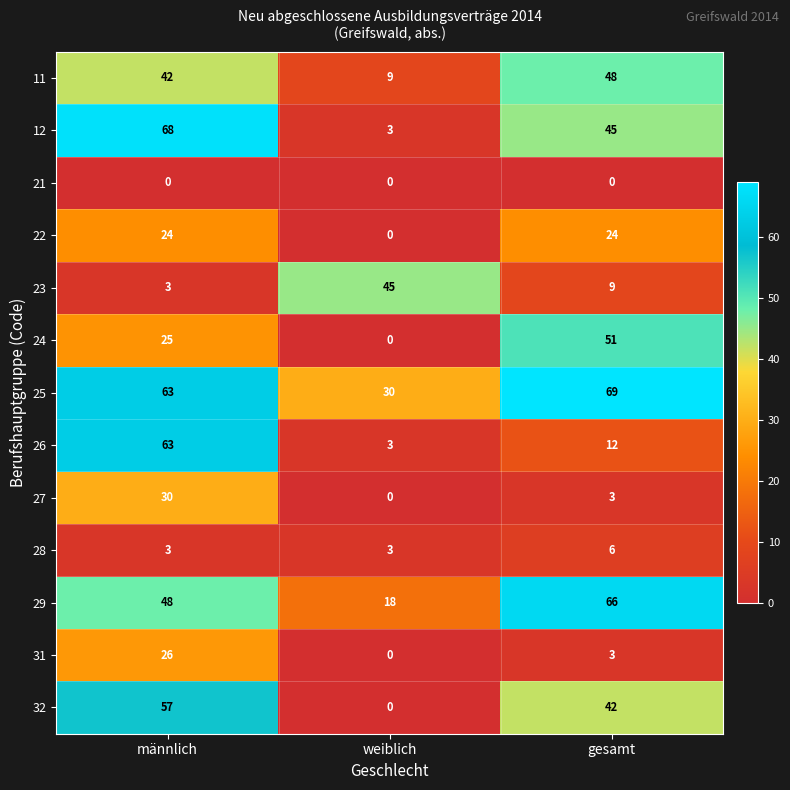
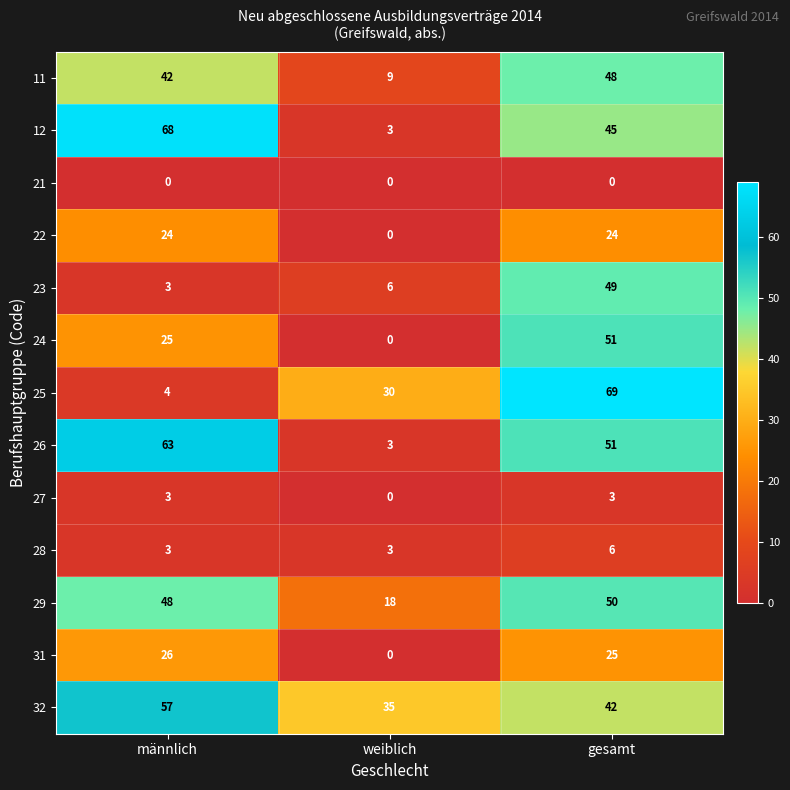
23, weiblich: 45 -> 6
23, gesamt: 9 -> 49
25, männlich: 63 -> 4
26, gesamt: 12 -> 51
27, männlich: 30 -> 3
29, gesamt: 66 -> 50
31, gesamt: 3 -> 25
32, weiblich: 0 -> 35
